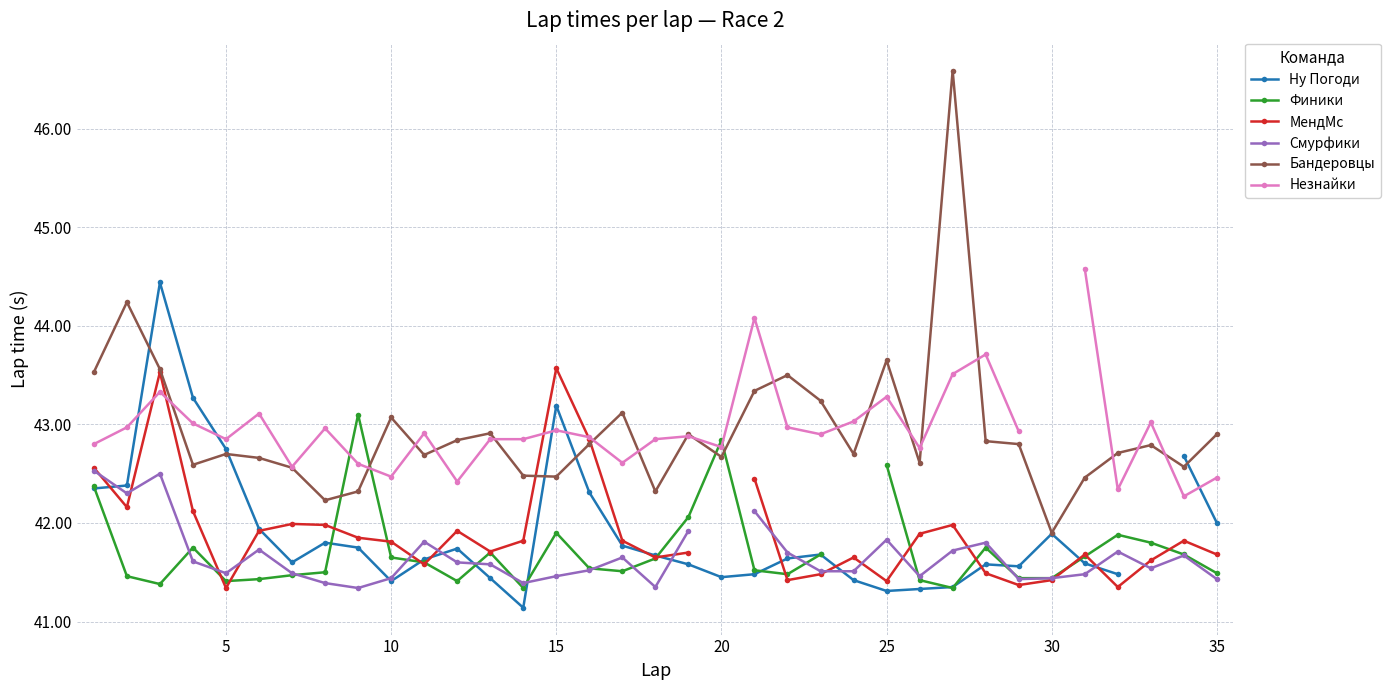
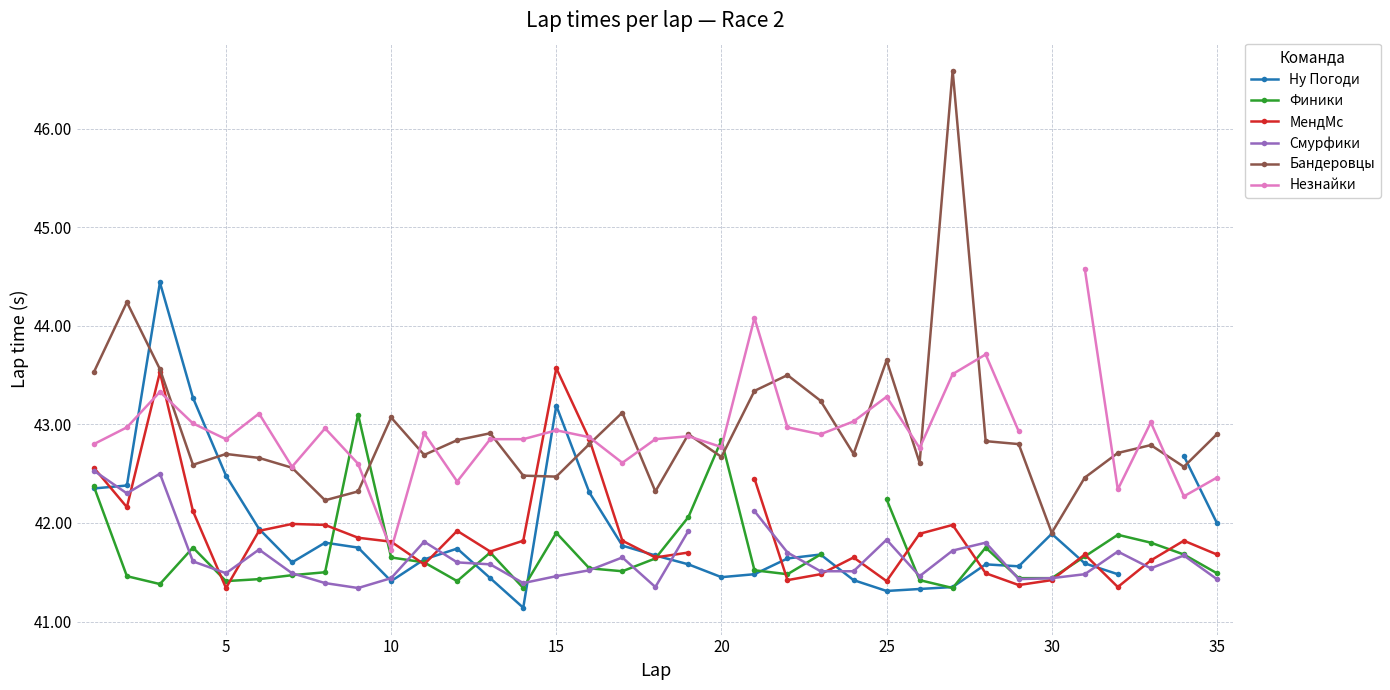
Ну Погоди, 5: 42.8 -> 42.5
Незнайки, 10: 42.5 -> 41.7
Финики, 25: 42.6 -> 42.2
